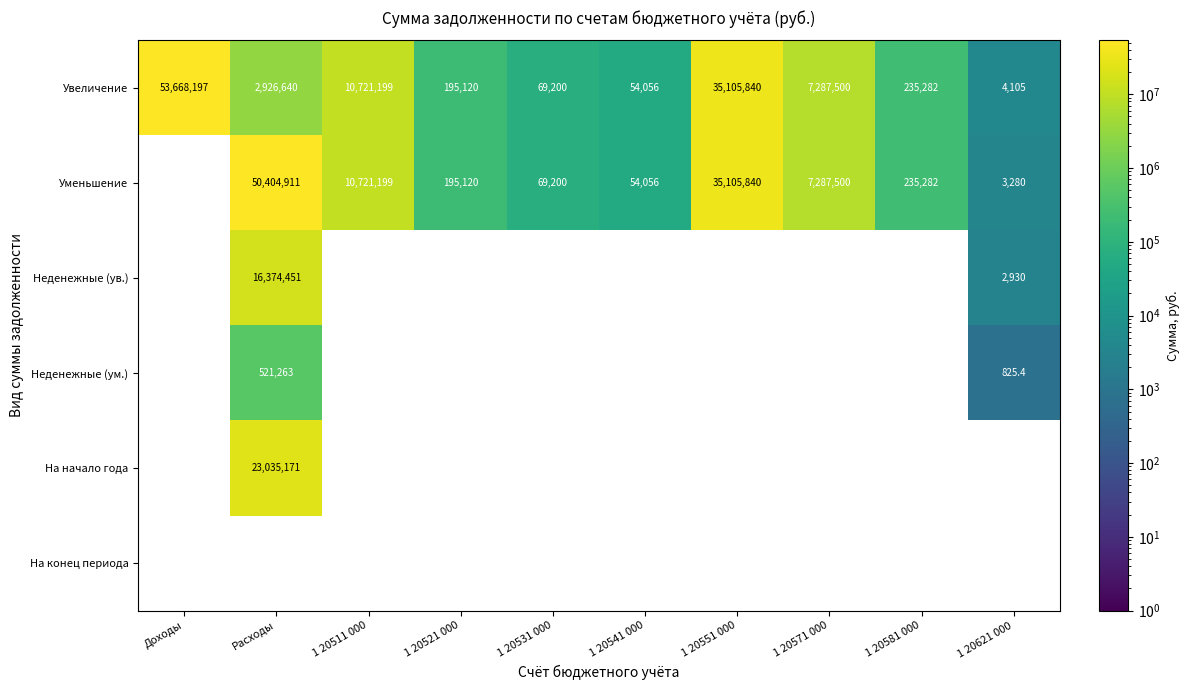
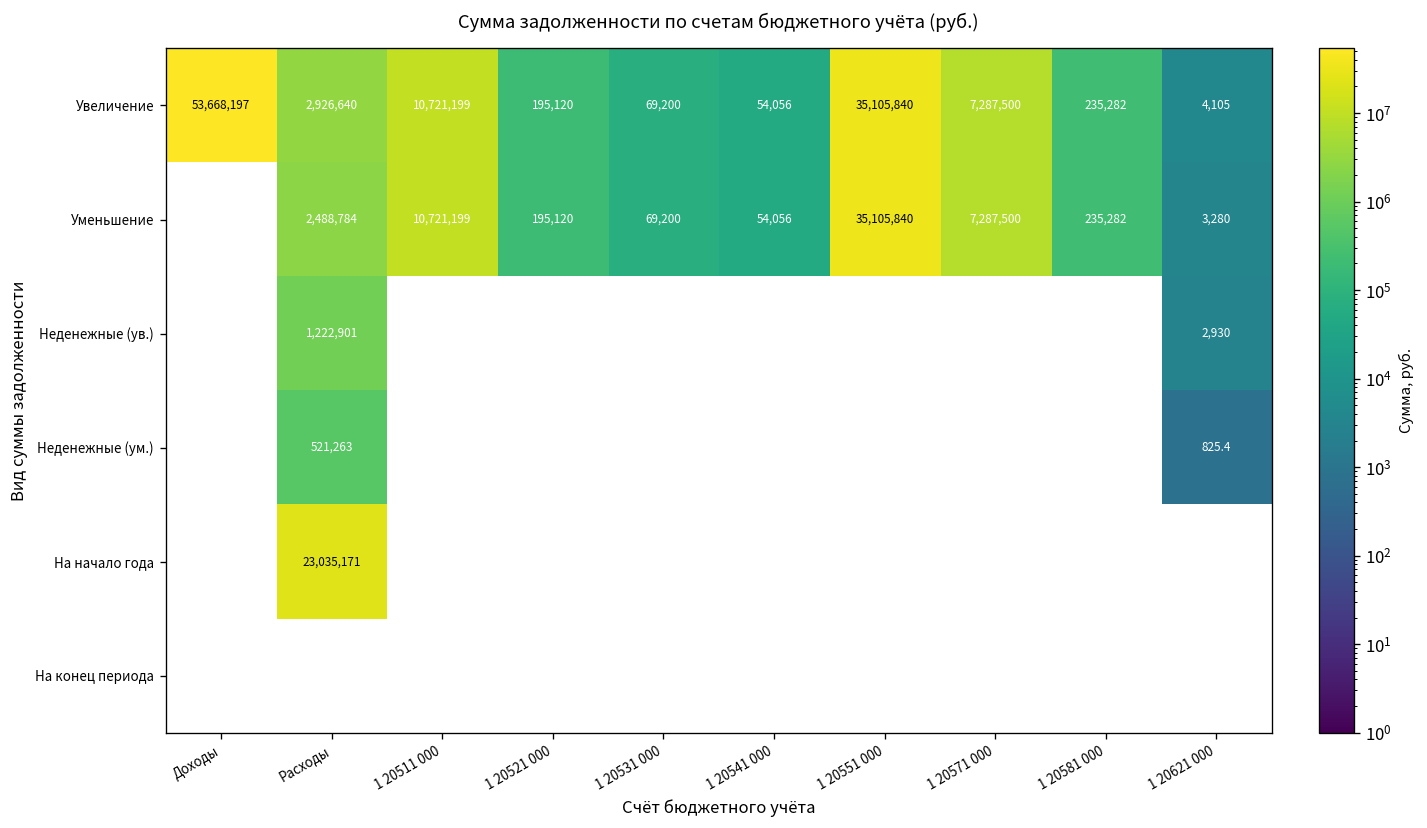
Уменьшение, Расходы: 50,404,911 -> 2,488,784
Неденежные (ув.), Расходы: 16,374,451 -> 1,222,901
